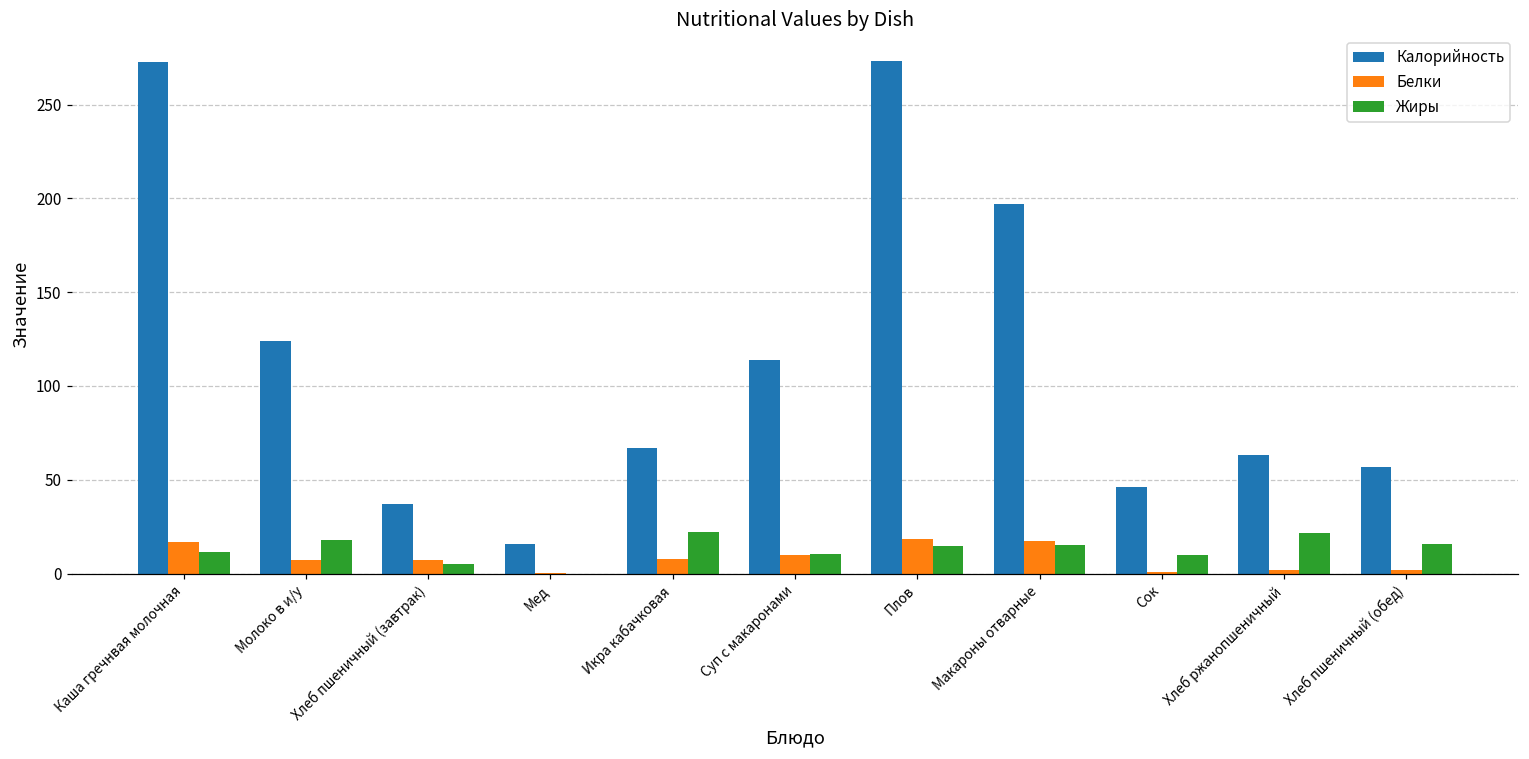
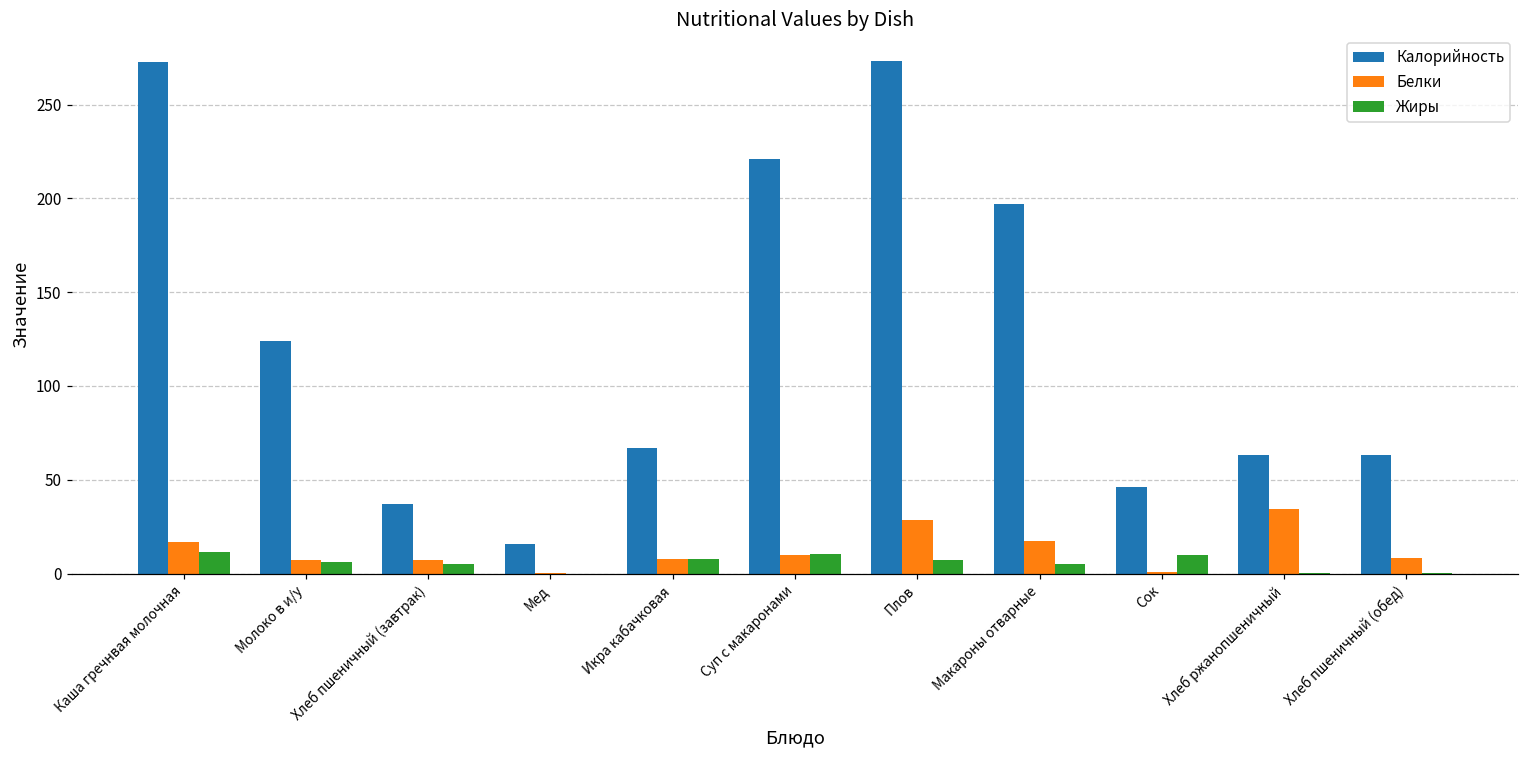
Жиры, Молоко в и/у: 18 -> 6
Жиры, Икра кабачковая: 22 -> 8
Калорийность, Суп с макаронами: 114 -> 221
Белки, Плов: 19 -> 29
Жиры, Плов: 15 -> 7
Жиры, Макароны отварные: 15 -> 5
Белки, Хлеб ржанопшеничный: 2 -> 34
Жиры, Хлеб ржанопшеничный: 22 -> 0
Калорийность, Хлеб пшеничный (обед): 57 -> 63
Белки, Хлеб пшеничный (обед): 2 -> 8
Жиры, Хлеб пшеничный (обед): 16 -> 0
